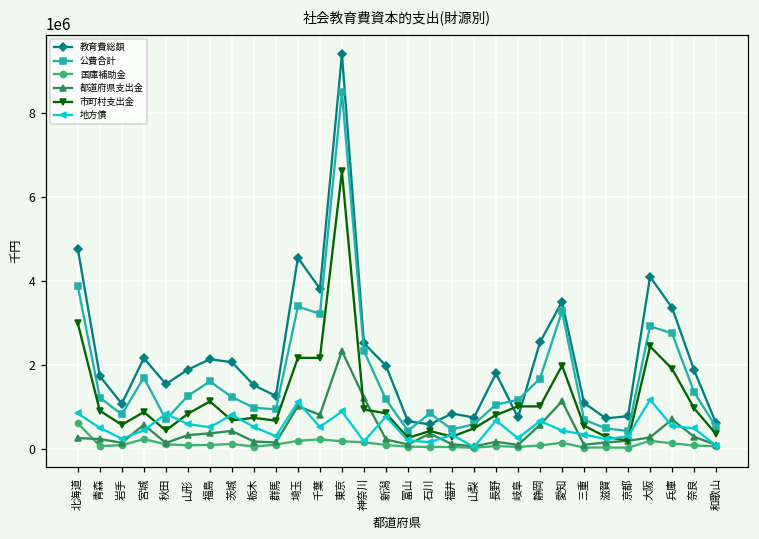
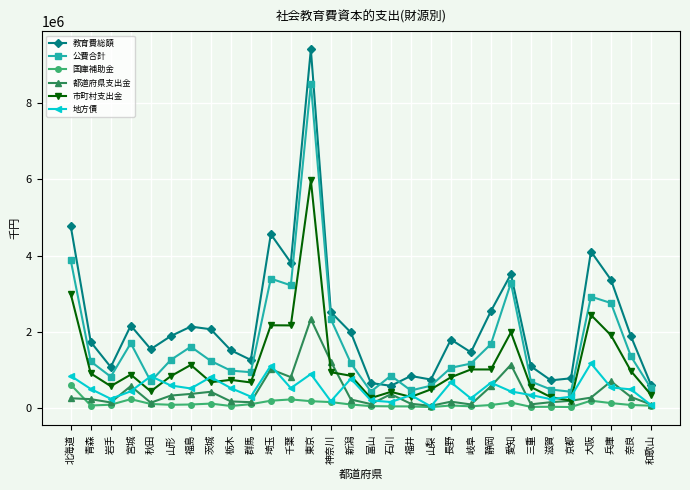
市町村支出金, 東京: 6600000 -> 6000000
教育費総額, 岐阜: 800000 -> 1500000
